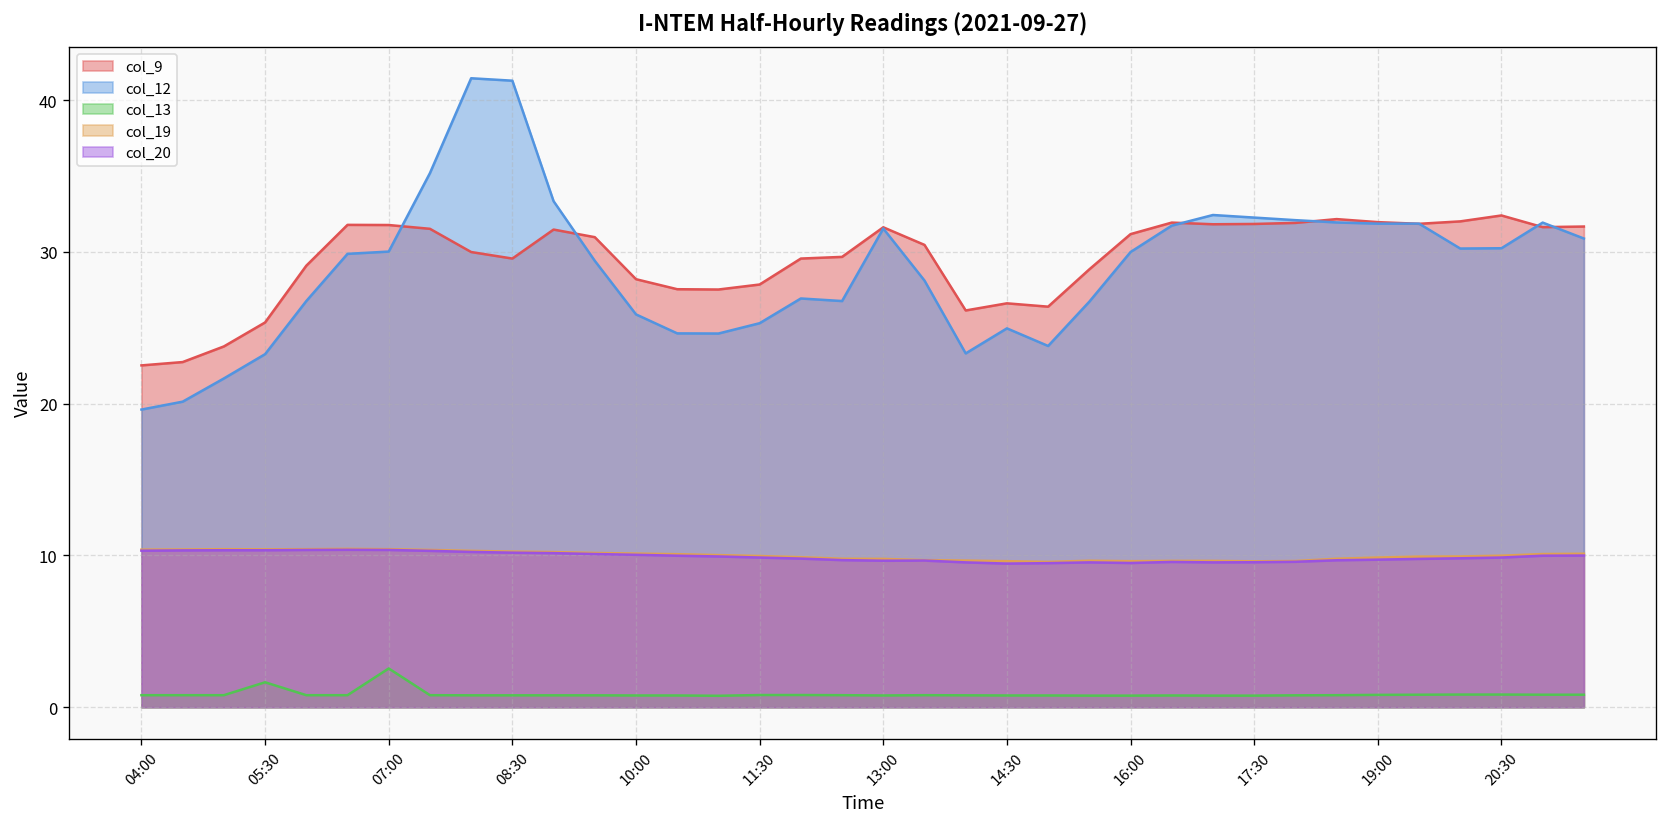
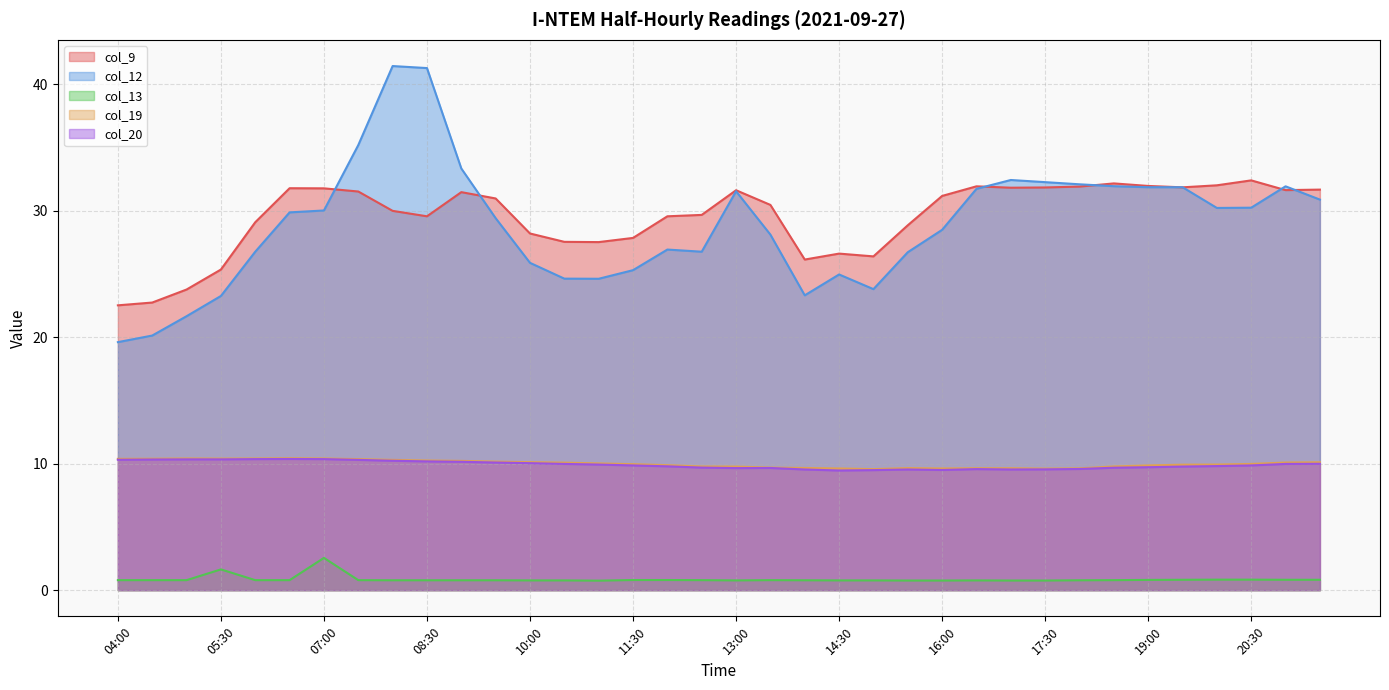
col_12, 16:00: 30.0 -> 28.5
